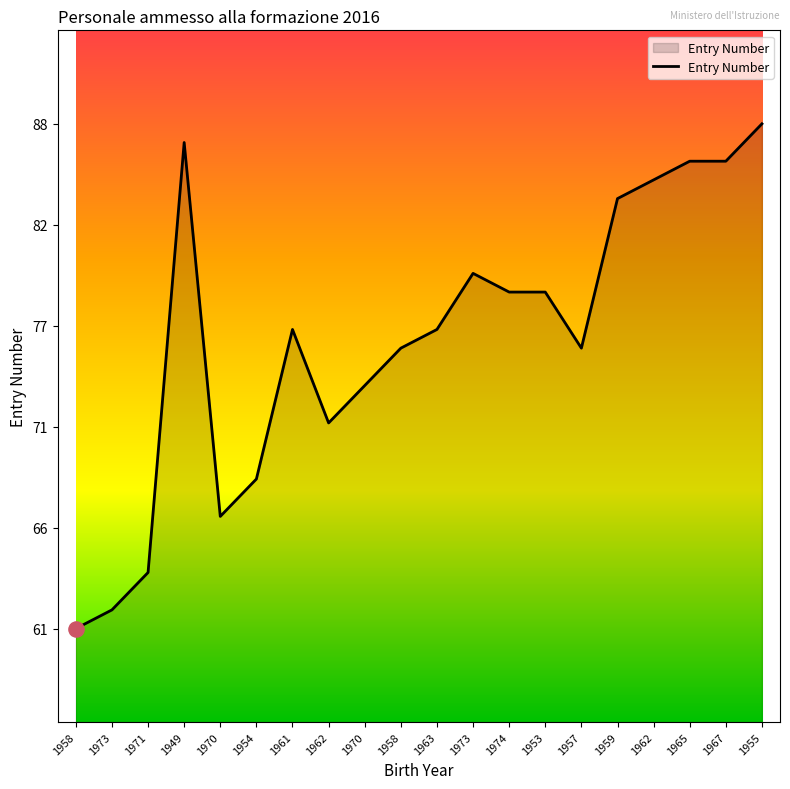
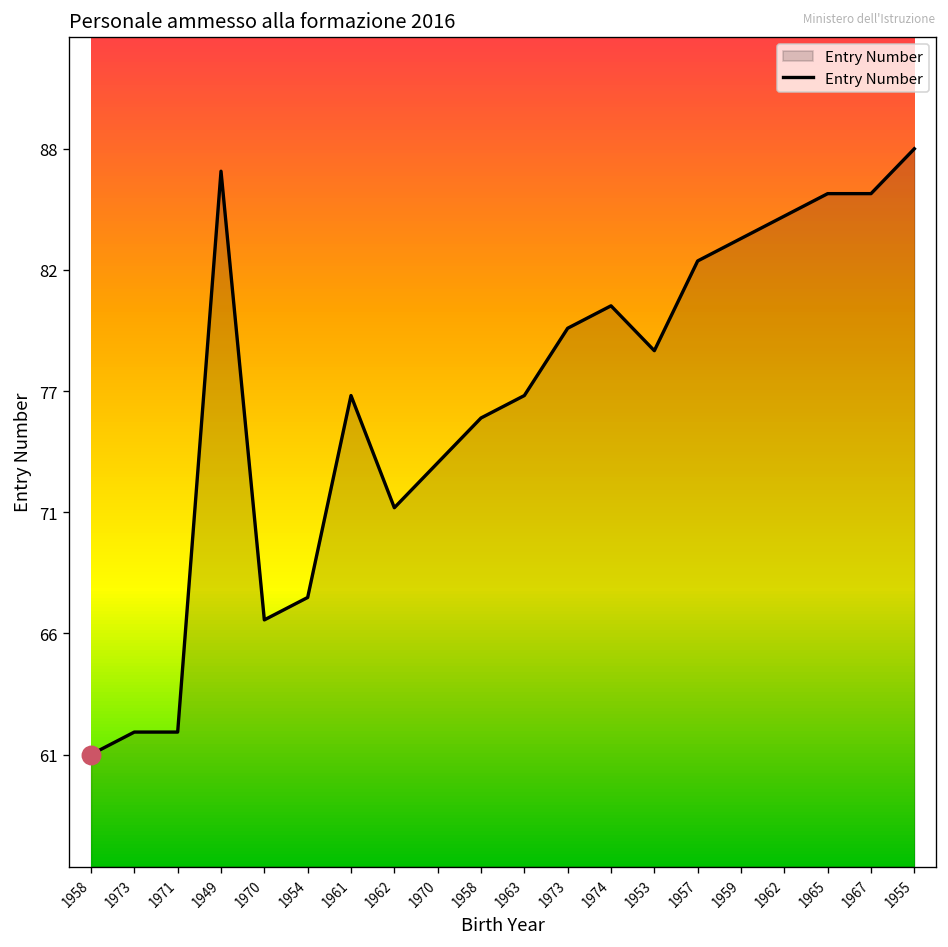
Entry Number, 1971: 64 -> 62
Entry Number, 1954: 69 -> 68
Entry Number, 1974: 79 -> 81
Entry Number, 1957: 76 -> 83
